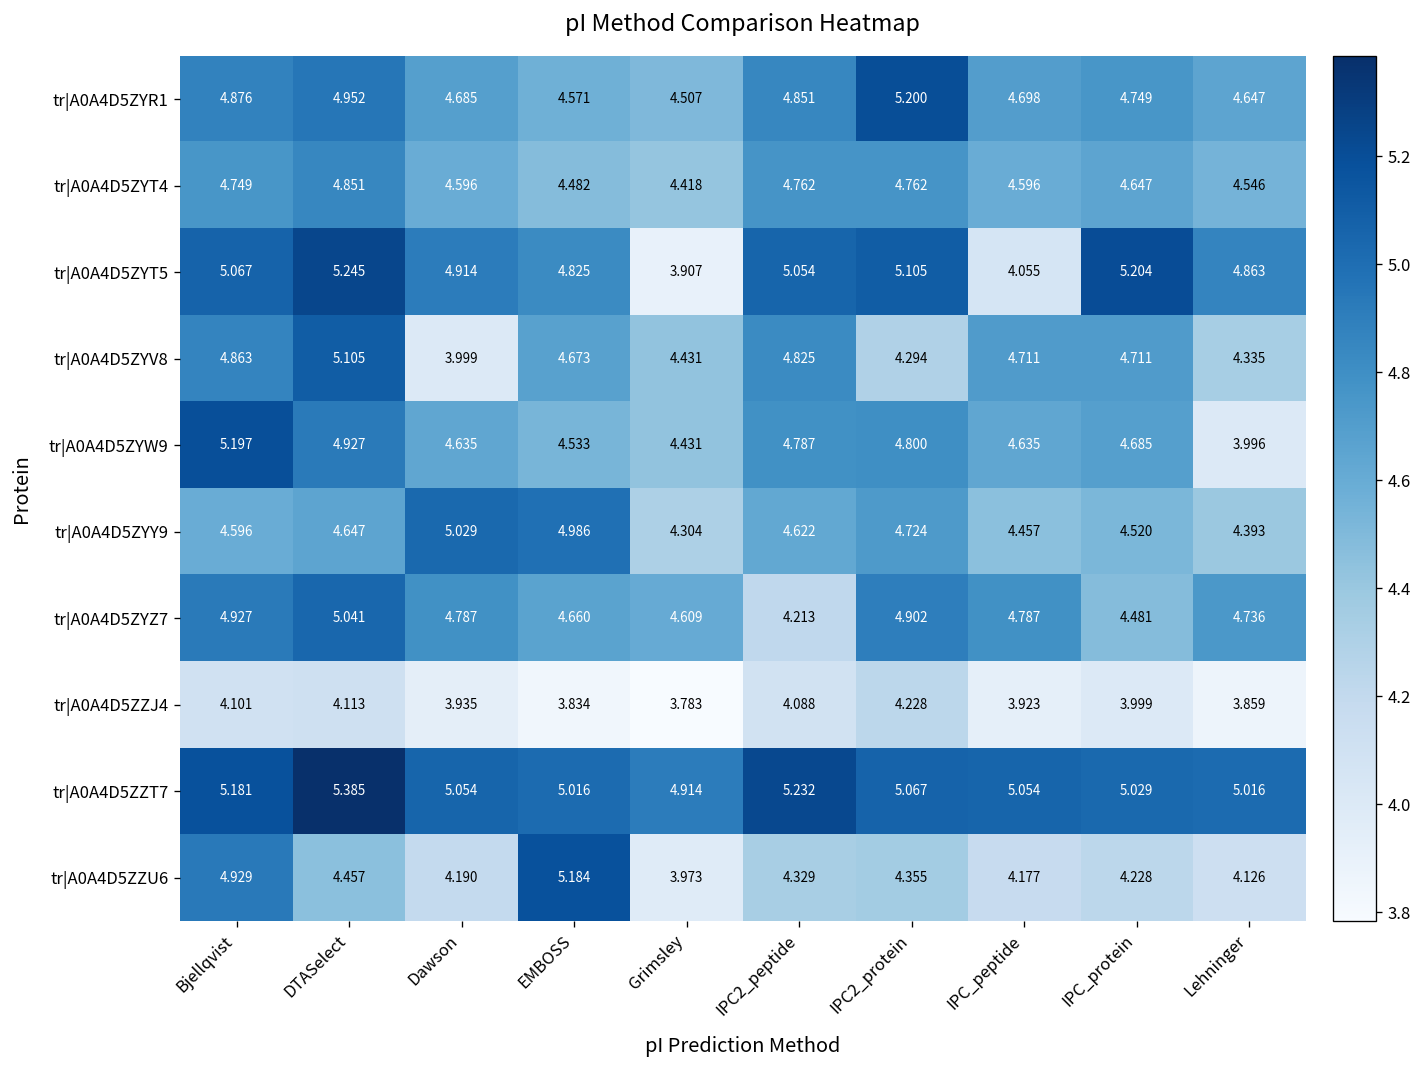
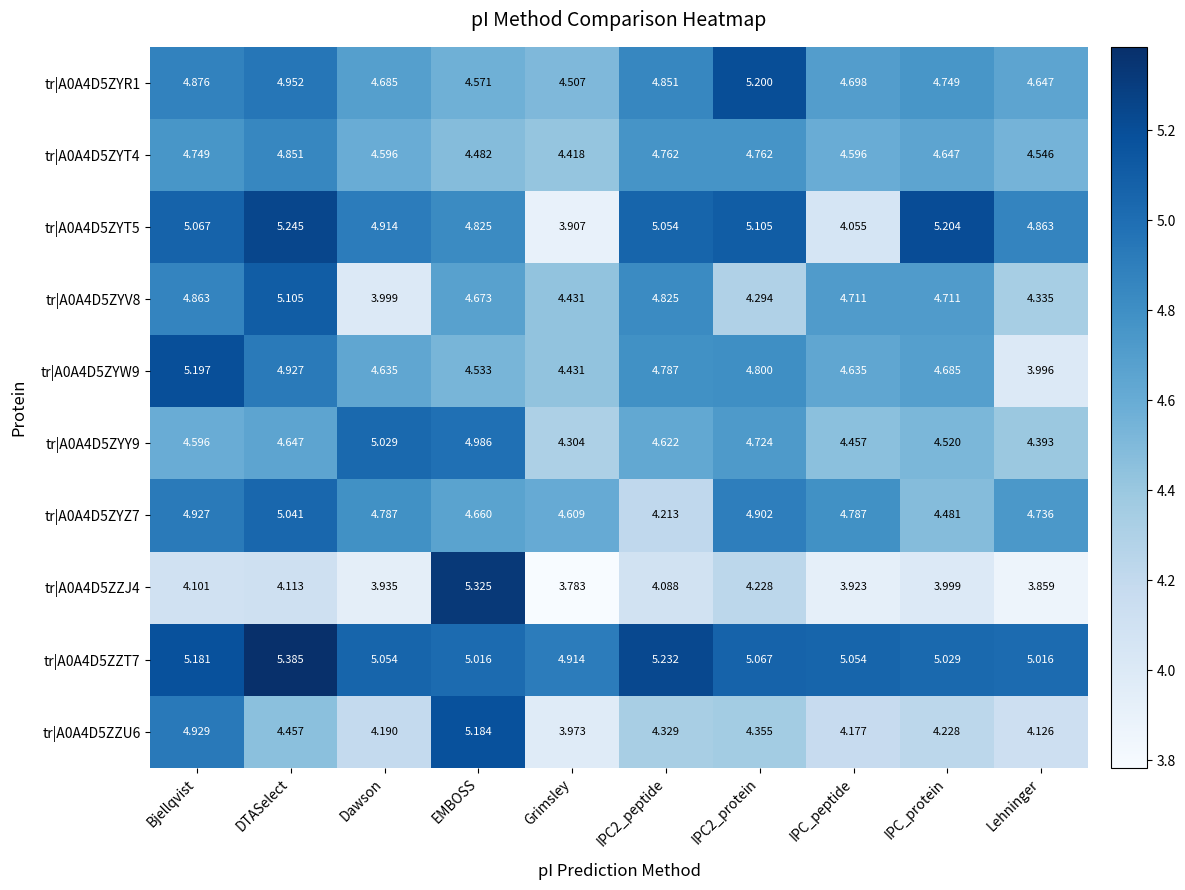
tr|A0A4D5ZZJ4, EMBOSS: 3.834 -> 5.325
